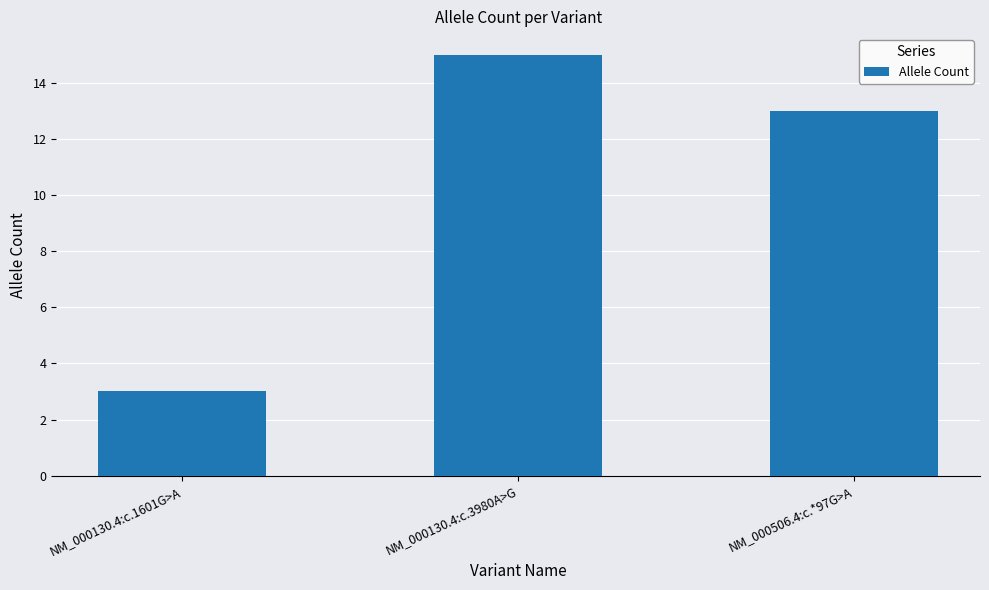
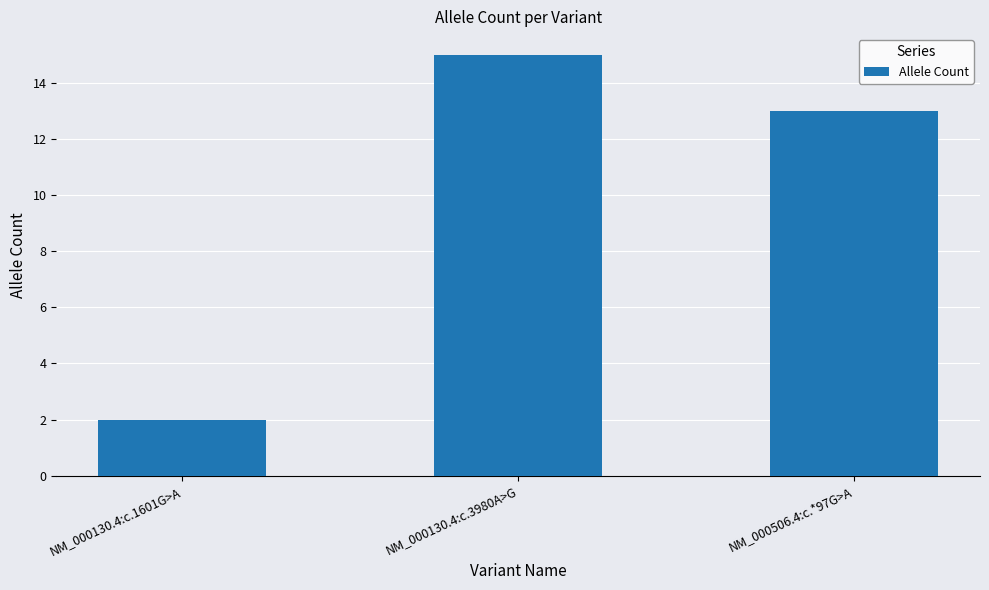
NM_000130.4:c.1601G>A: 3 -> 2
